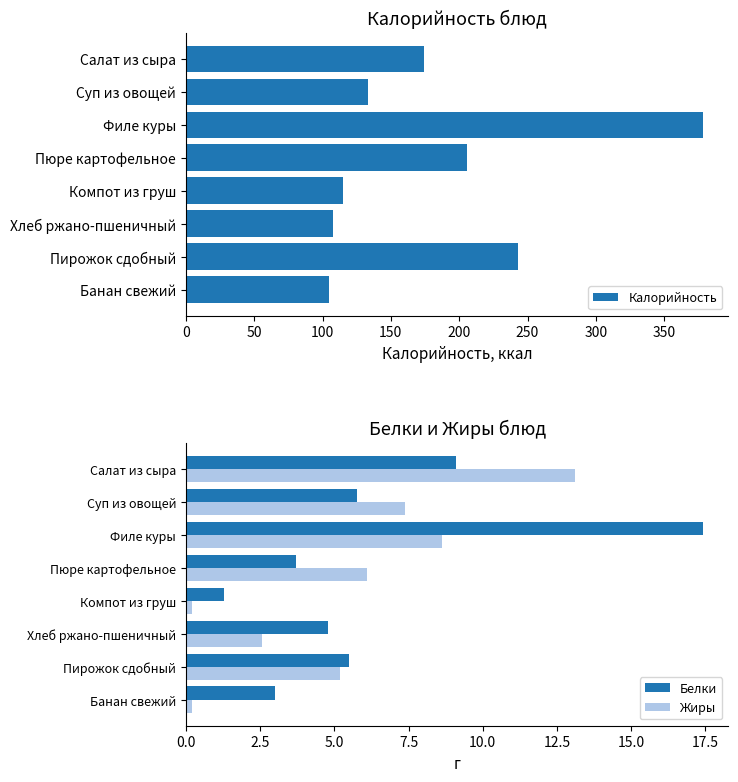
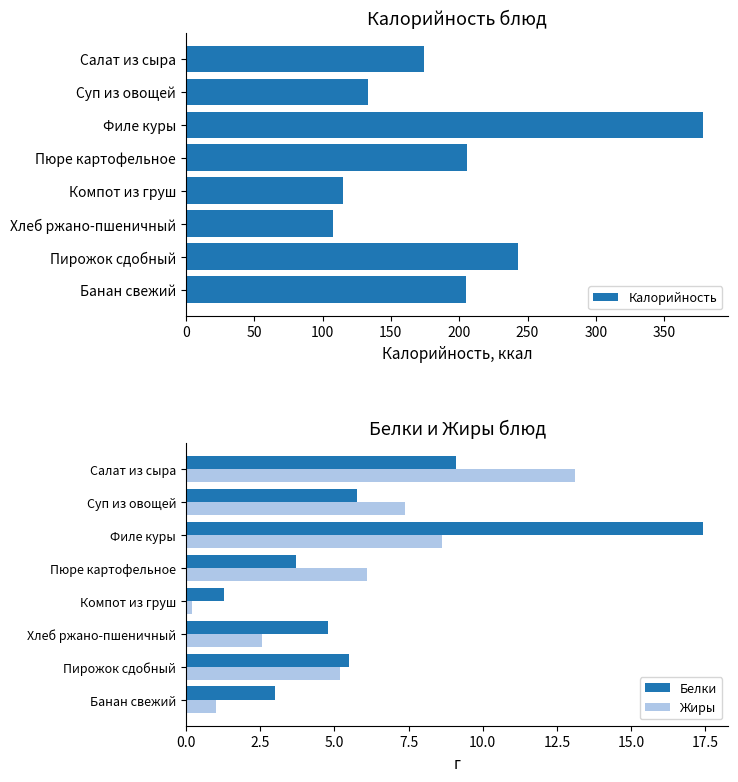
Калорийность блюд, Банан свежий: 105 -> 205
Белки и Жиры блюд, Жиры, Банан свежий: 0.2 -> 1.0
